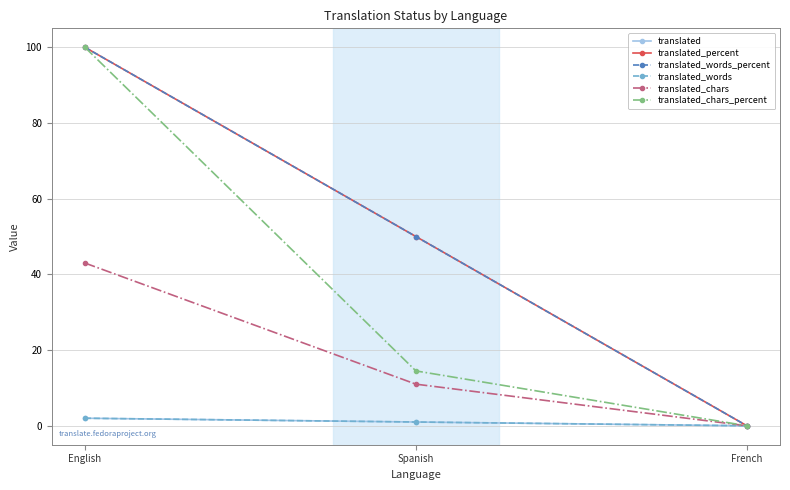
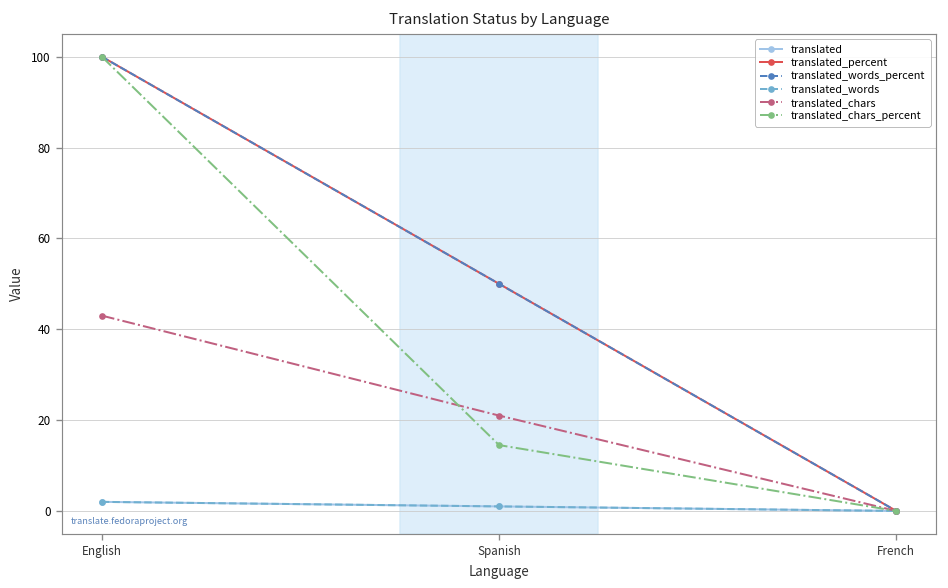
translated_chars, Spanish: 11 -> 21
